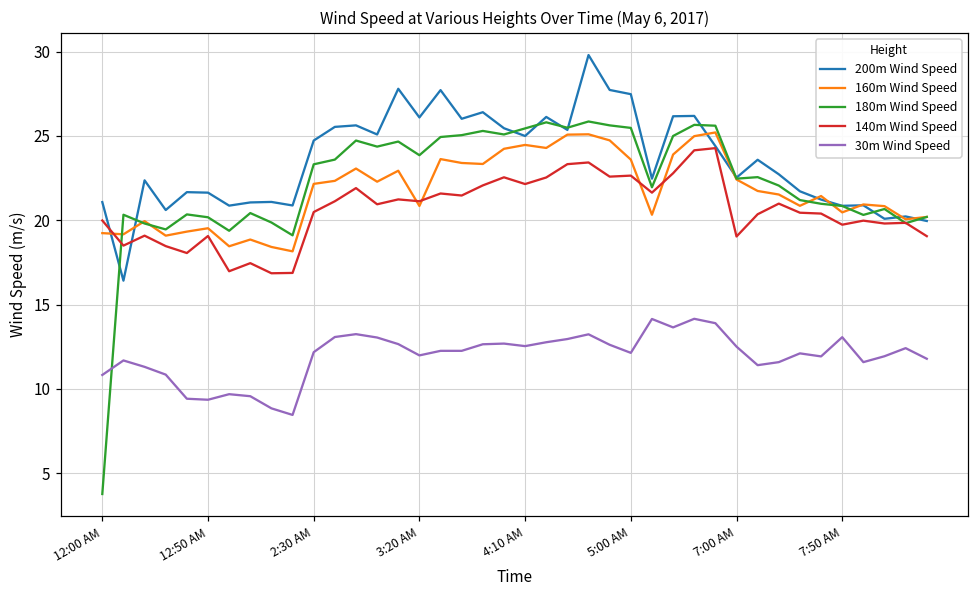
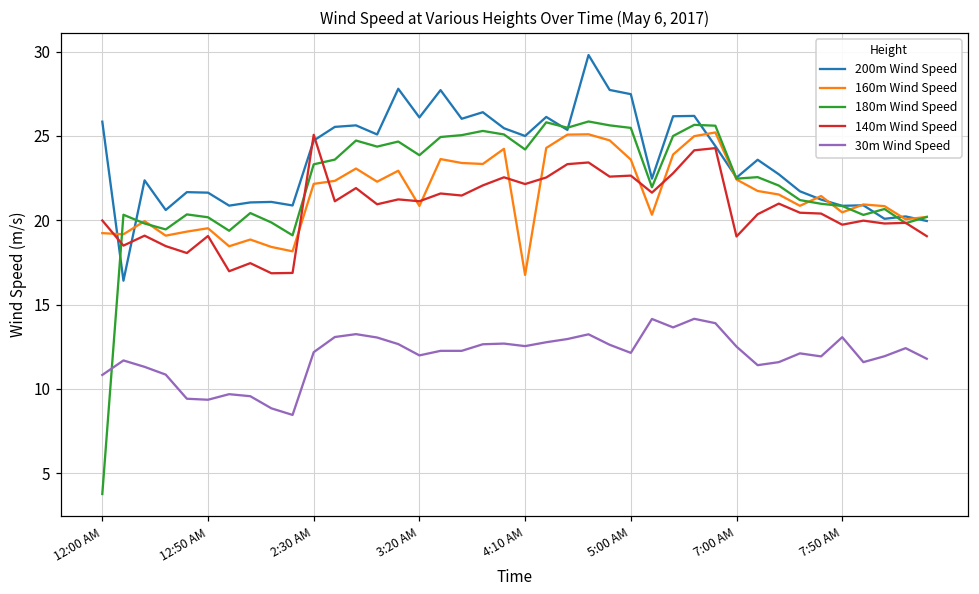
200m Wind Speed, 12:00 AM: 21.1 -> 25.9
140m Wind Speed, 2:30 AM: 20.5 -> 25.1
160m Wind Speed, 4:10 AM: 24.5 -> 16.8
180m Wind Speed, 4:10 AM: 25.5 -> 24.2
